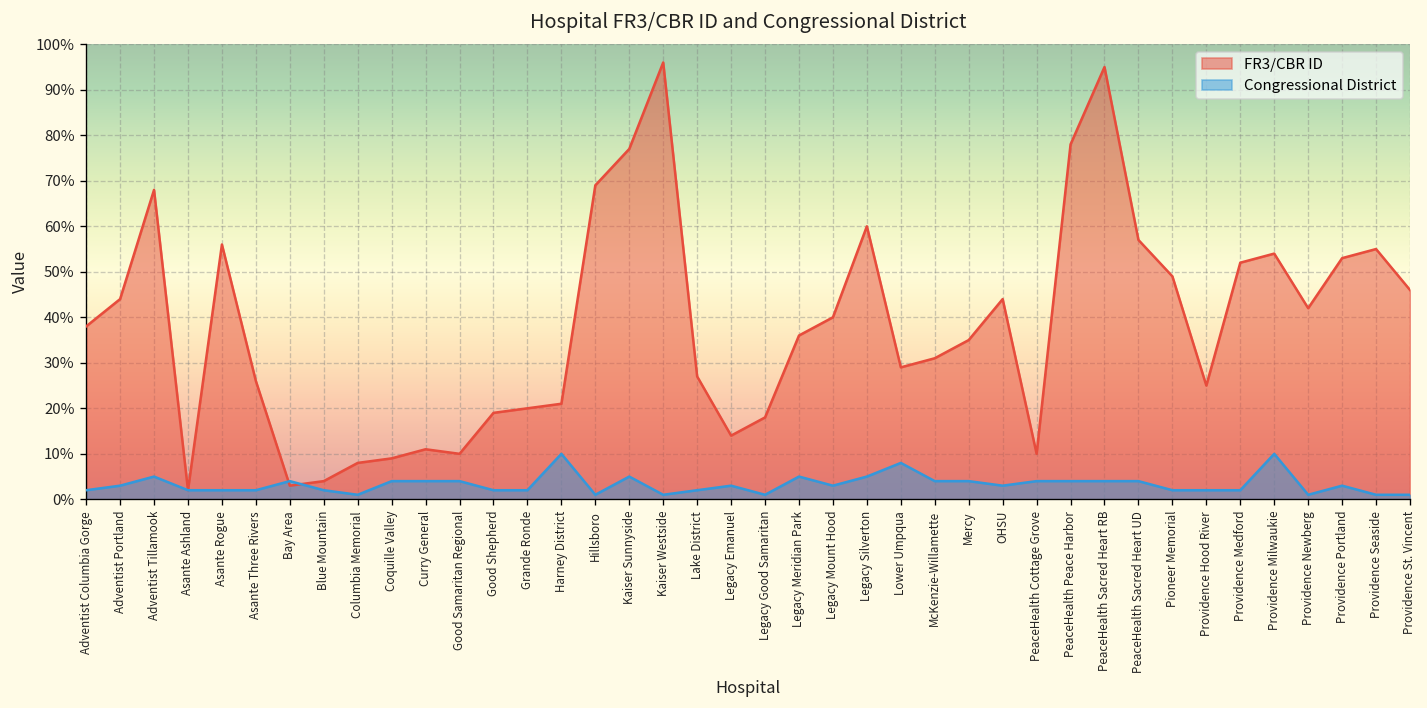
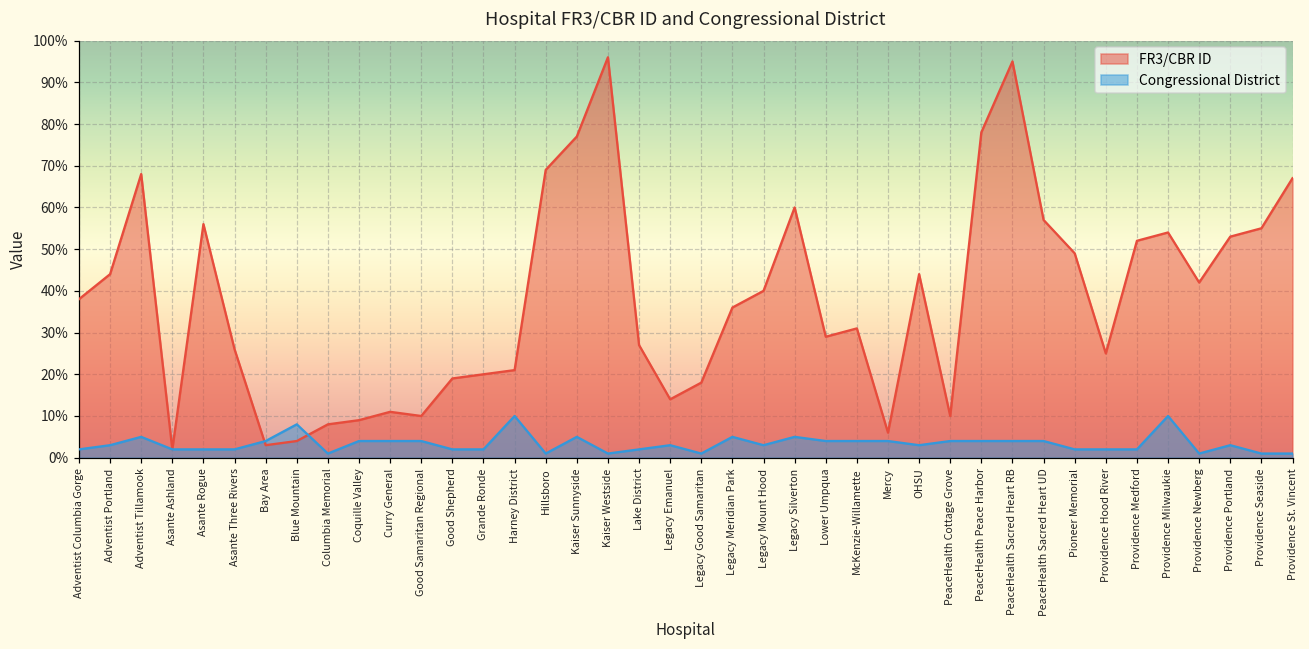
Congressional District, Blue Mountain: 2% -> 8%
Congressional District, Lower Umpqua: 8% -> 4%
FR3/CBR ID, Mercy: 35% -> 6%
FR3/CBR ID, Providence St. Vincent: 46% -> 67%
